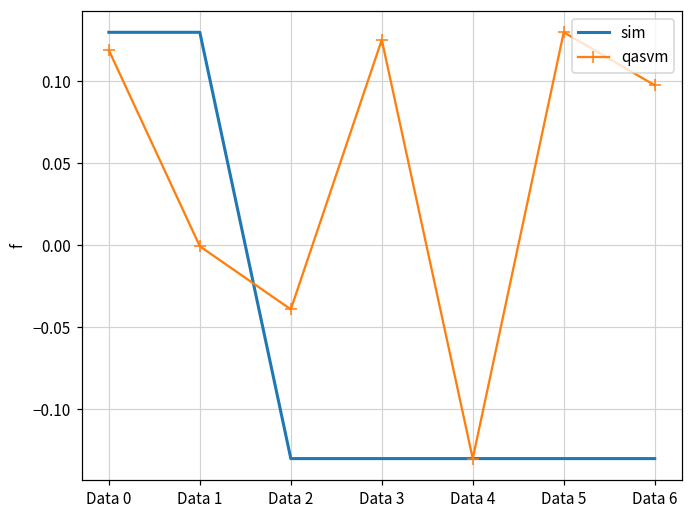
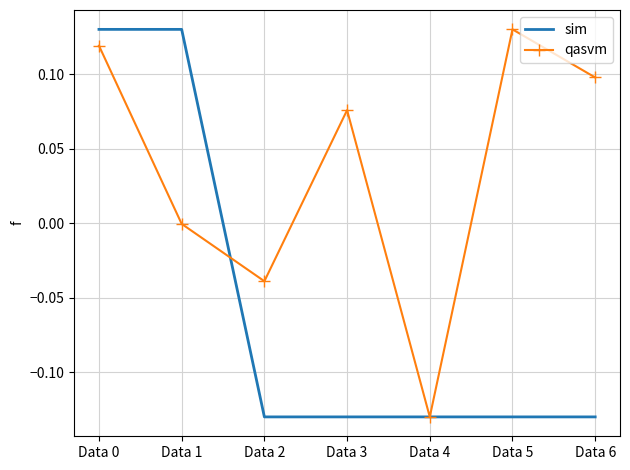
qasvm, Data 3: 0.125 -> 0.076
